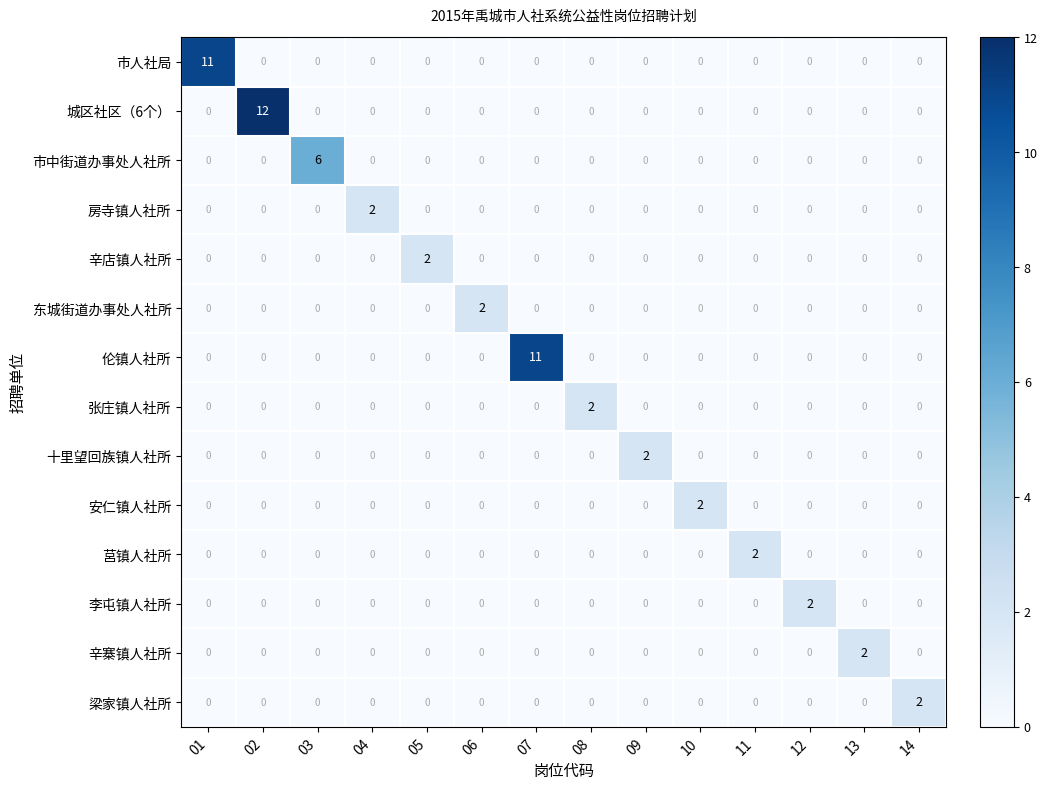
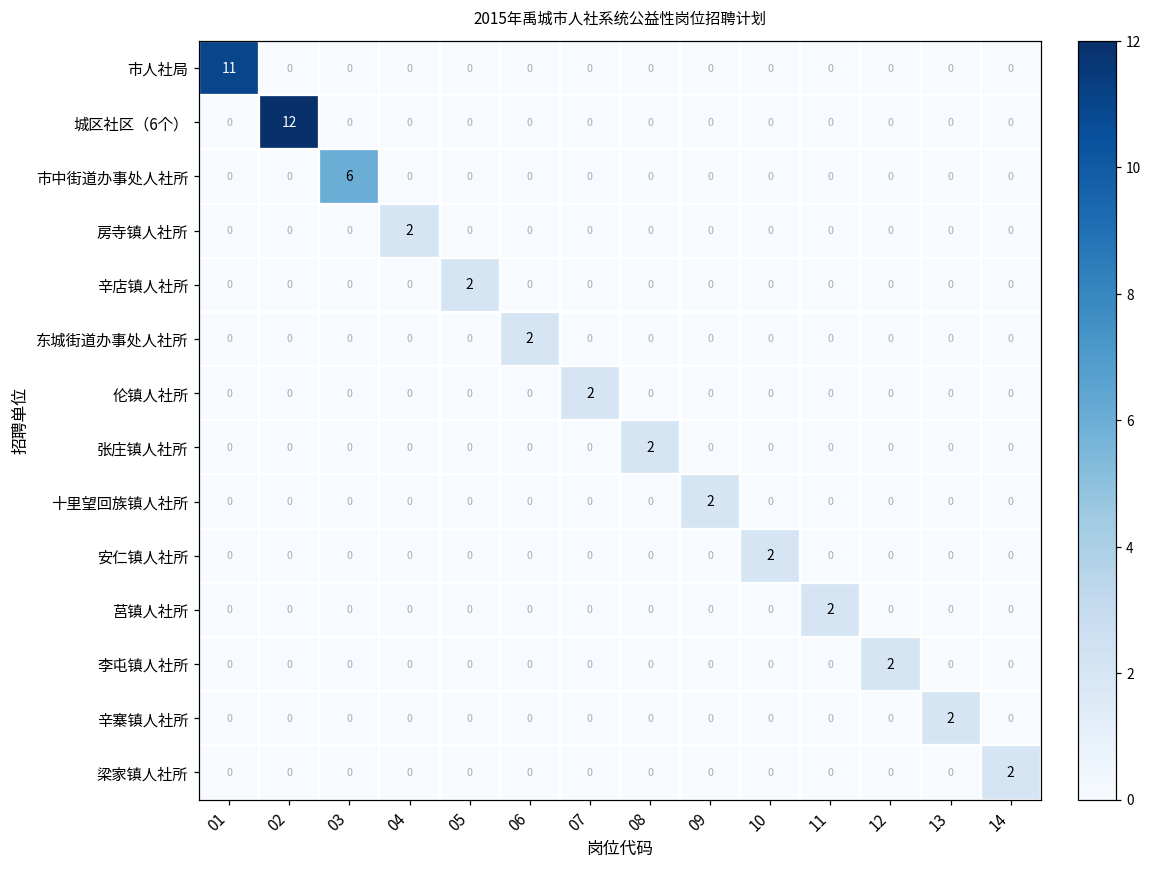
伦镇人社所, 07: 11 -> 2
